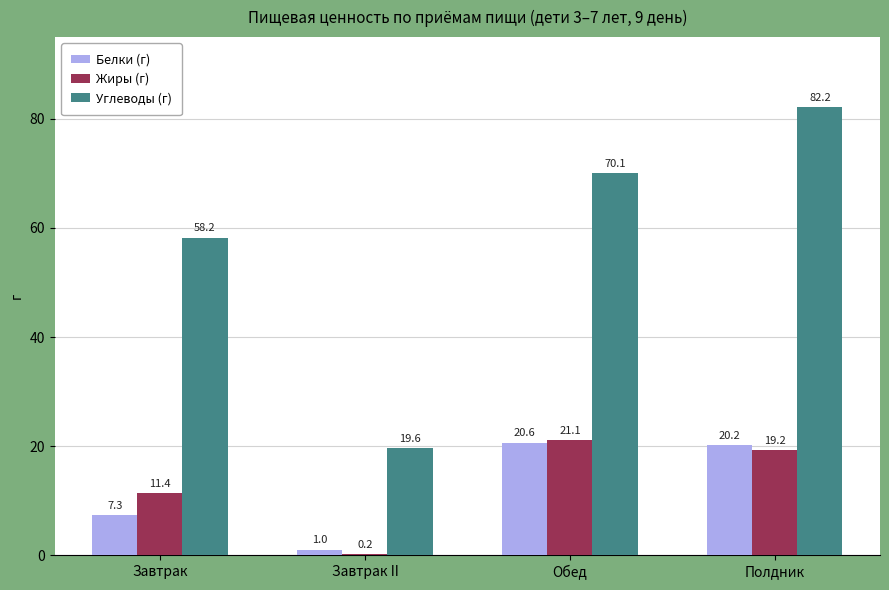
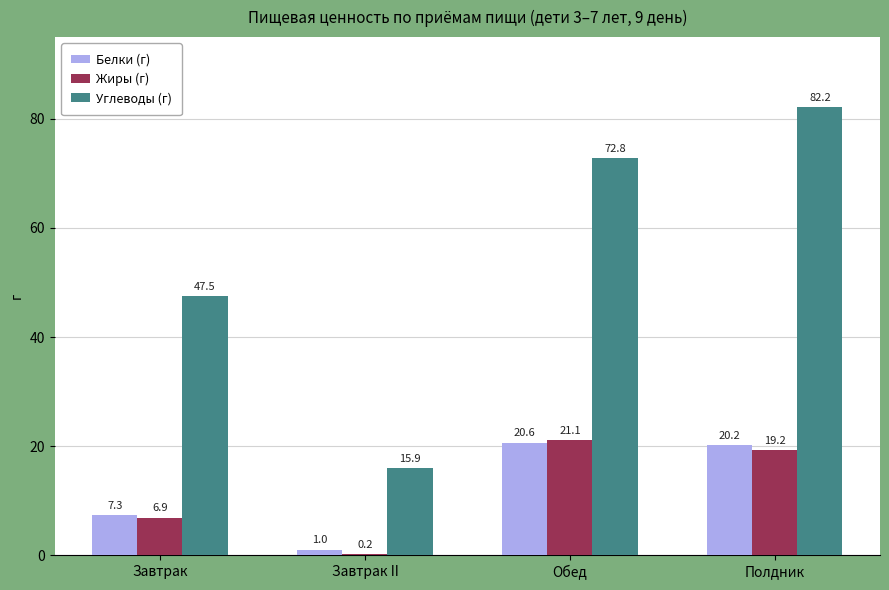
Жиры (г), Завтрак: 11.4 -> 6.9
Углеводы (г), Завтрак: 58.2 -> 47.5
Углеводы (г), Завтрак II: 19.6 -> 15.9
Углеводы (г), Обед: 70.1 -> 72.8
